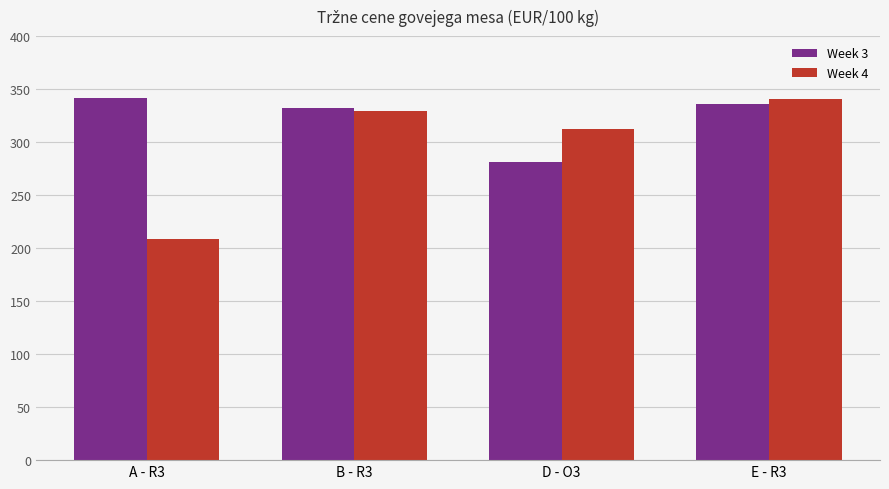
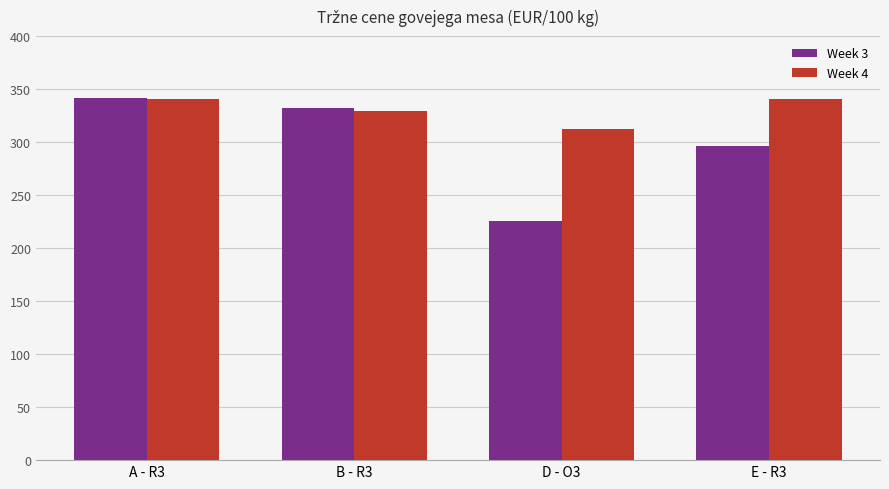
Week 4, A - R3: 209 -> 341
Week 3, D - O3: 281 -> 225
Week 3, E - R3: 336 -> 296
